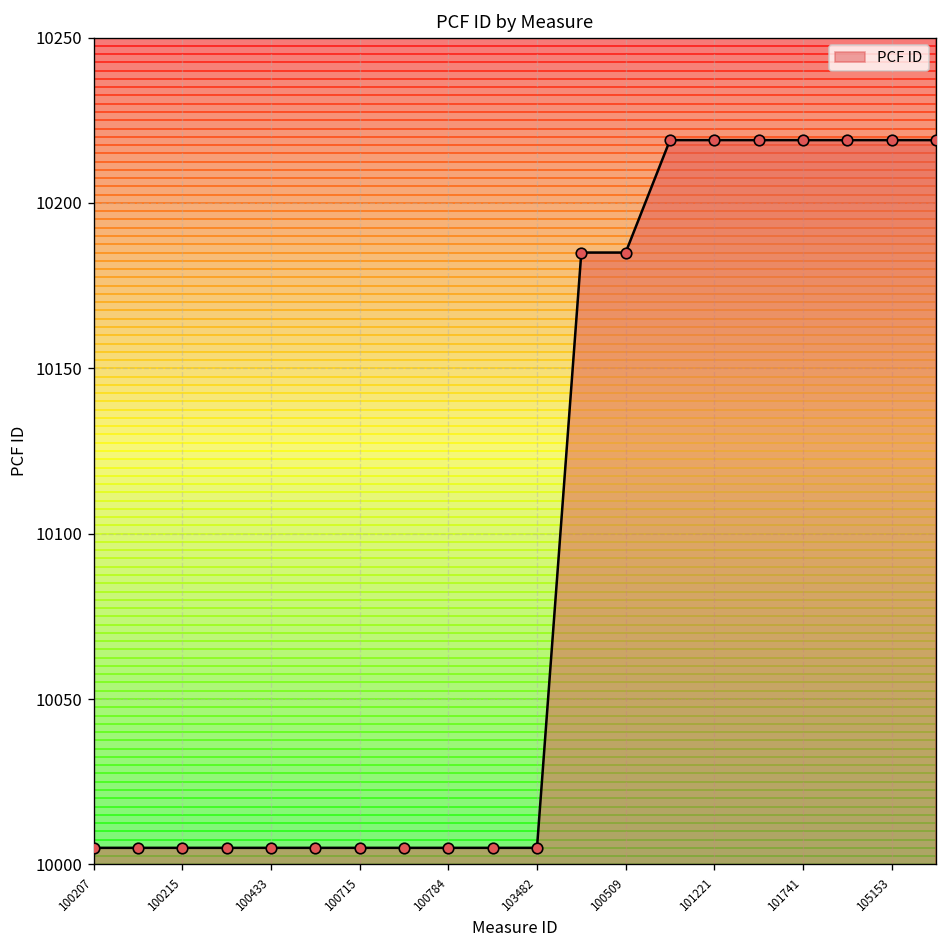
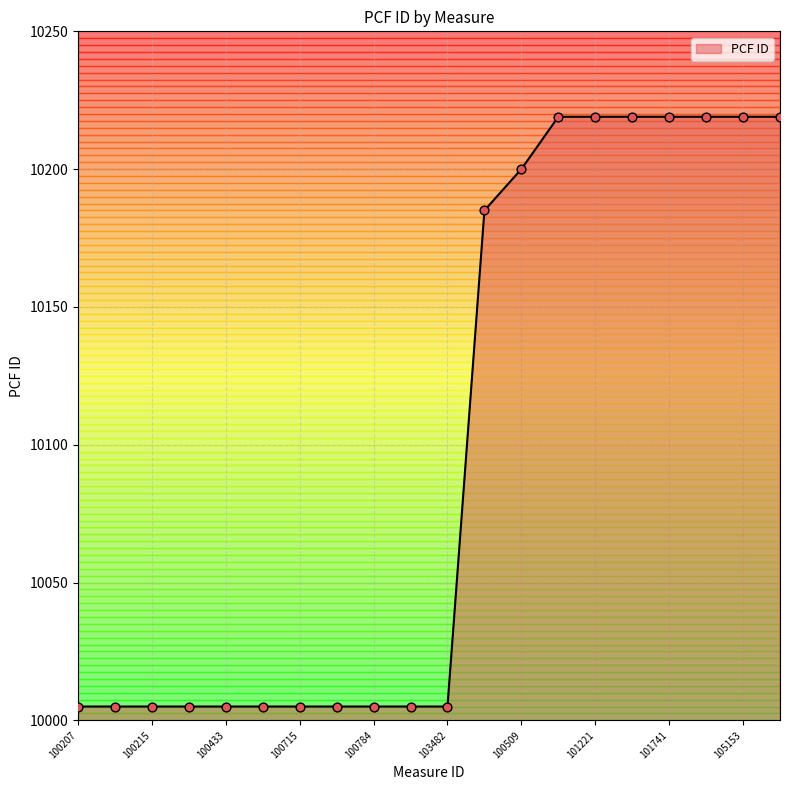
100509: 10185 -> 10200
